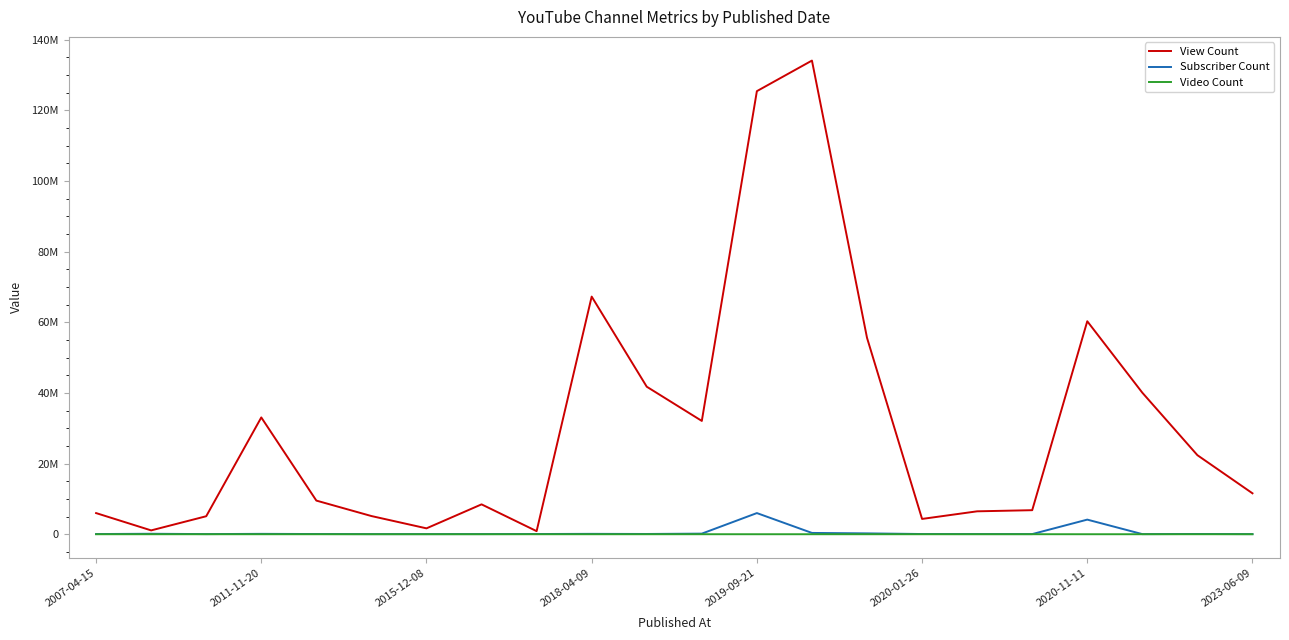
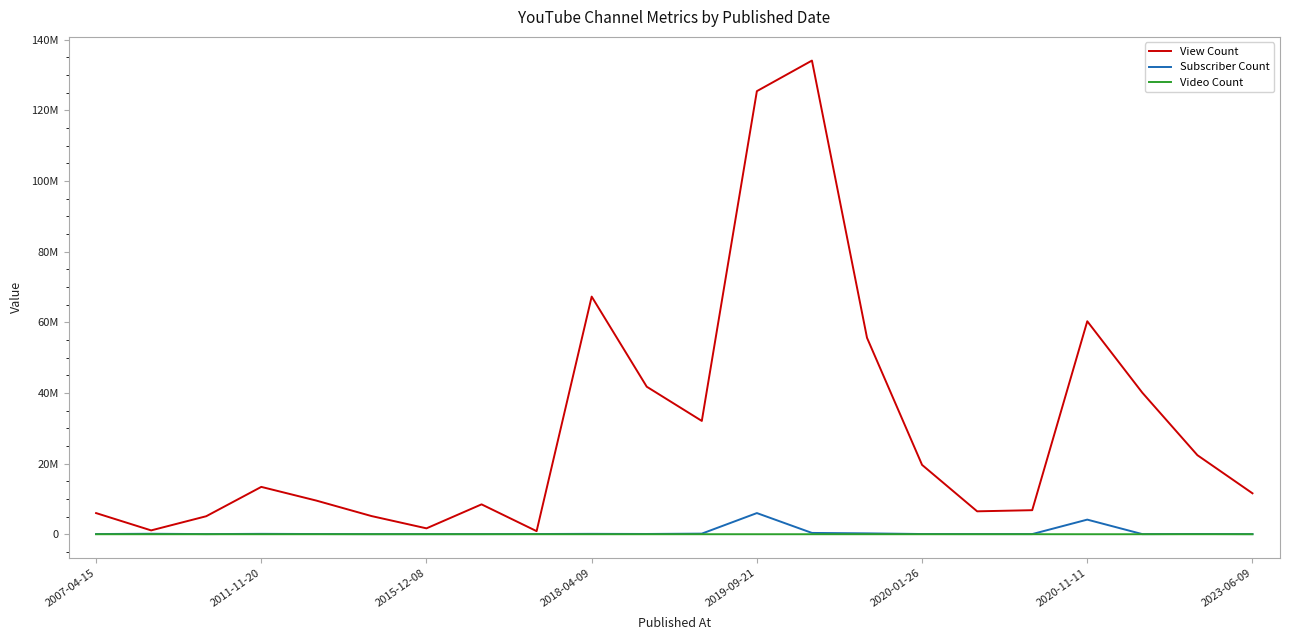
View Count, 2011-11-20: 33000000 -> 13000000
View Count, 2020-01-26: 4000000 -> 20000000
